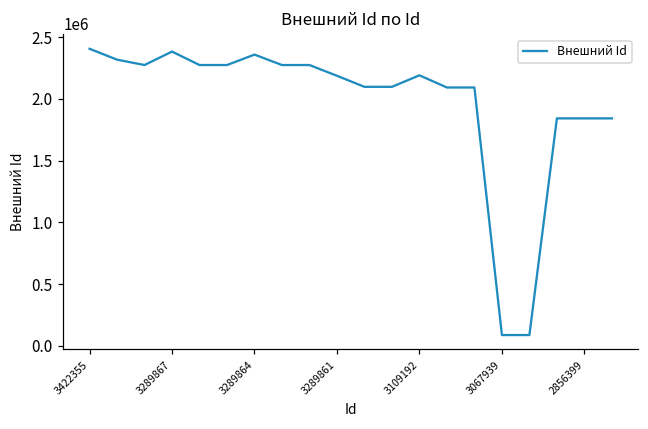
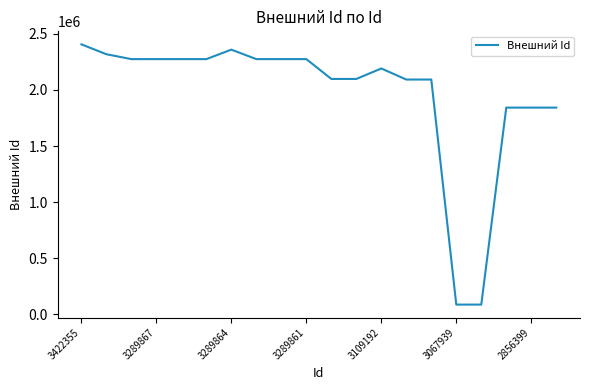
3289867: 2380000 -> 2270000
3289861: 2190000 -> 2270000
